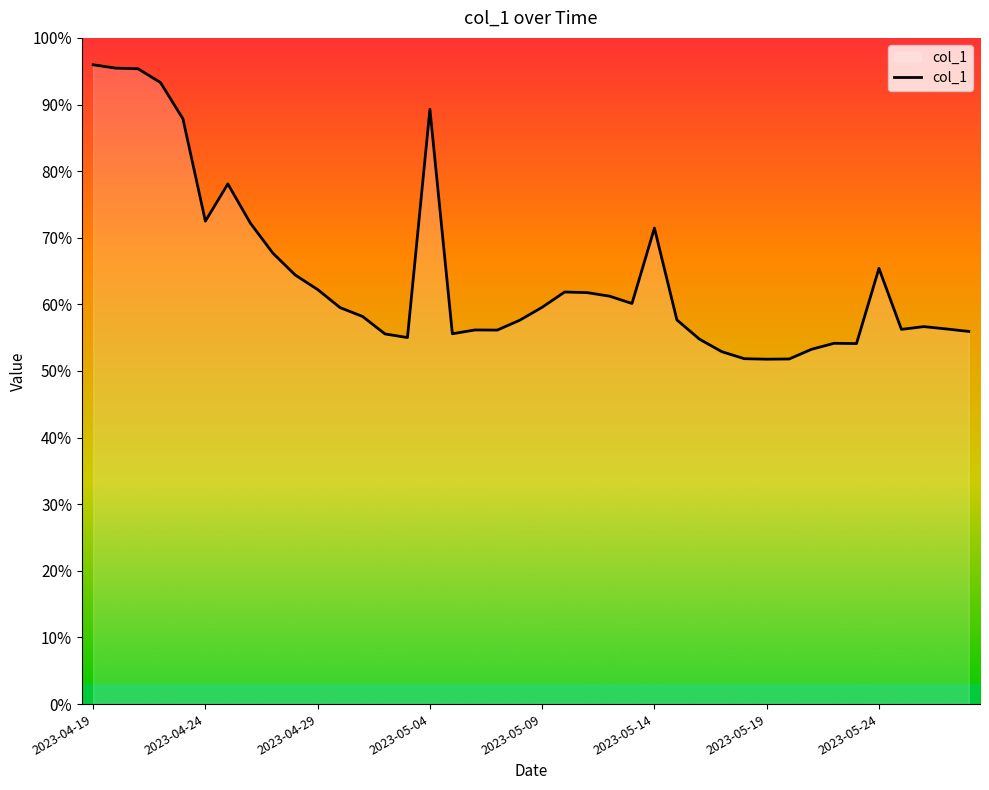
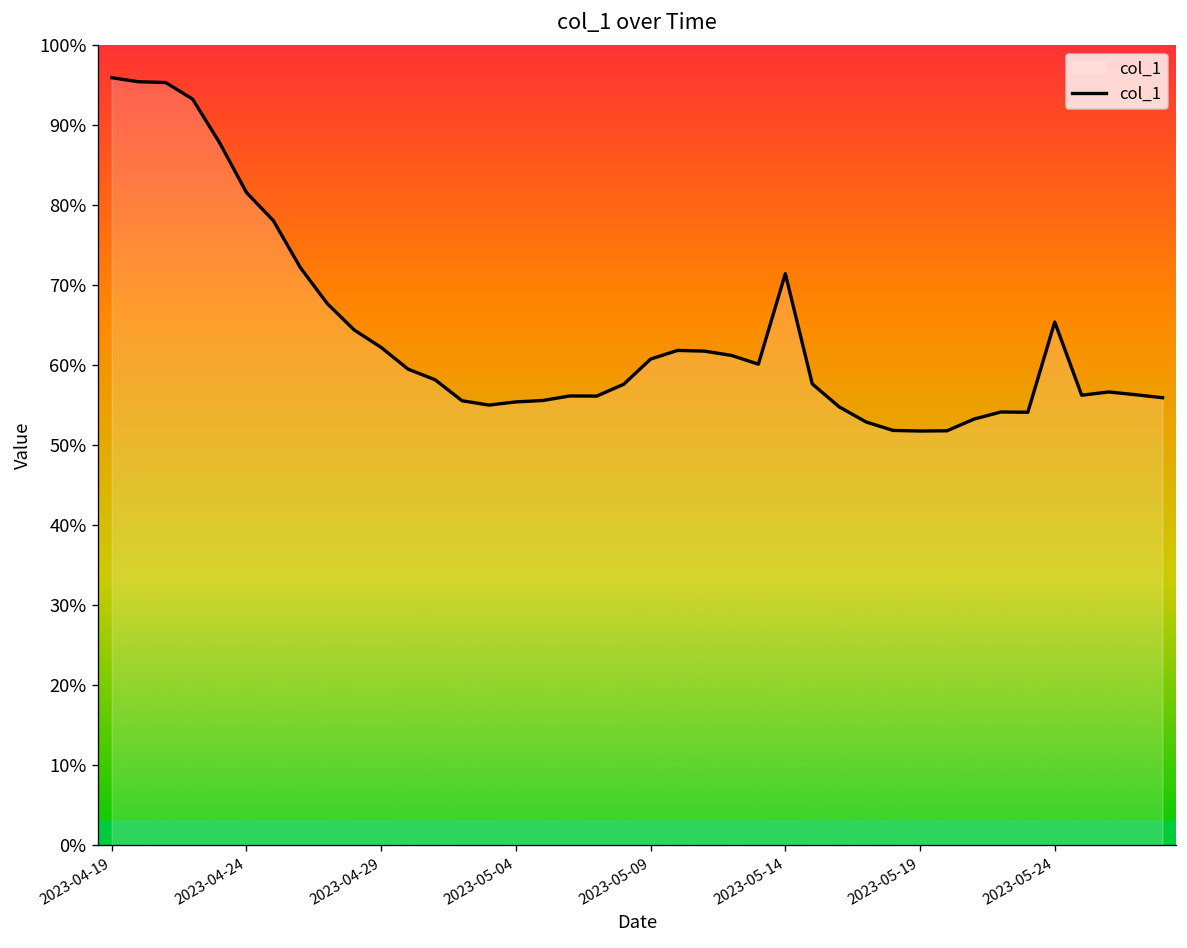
2023-04-24: 72% -> 82%
2023-05-04: 89% -> 55%
2023-05-09: 60% -> 61%
